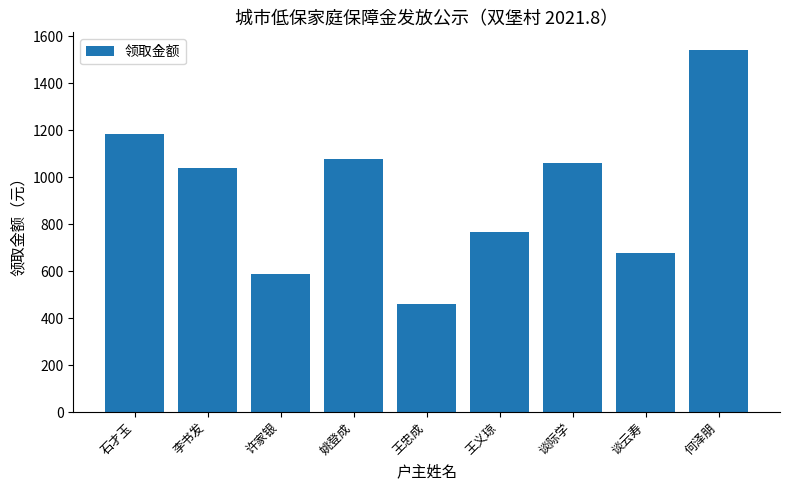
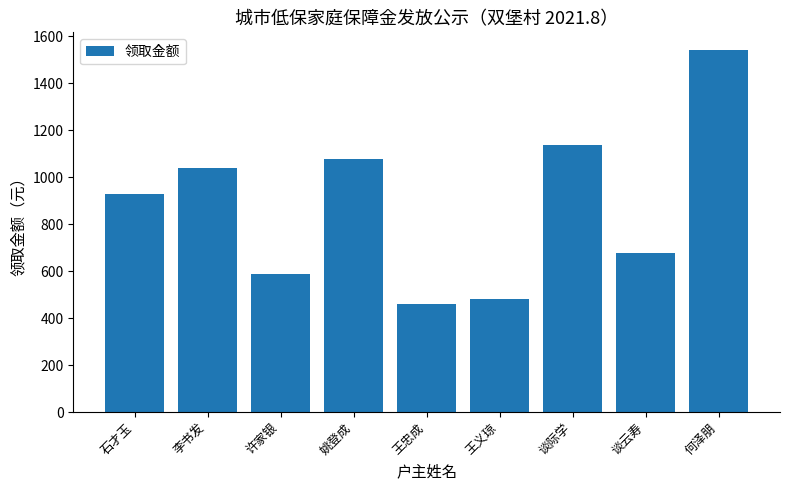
石才玉: 1180 -> 930
王义琼: 770 -> 480
谈际学: 1060 -> 1140
